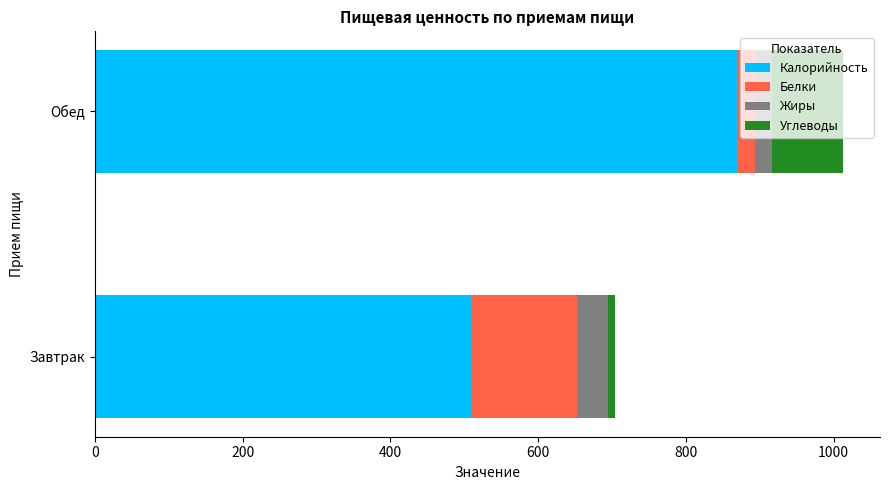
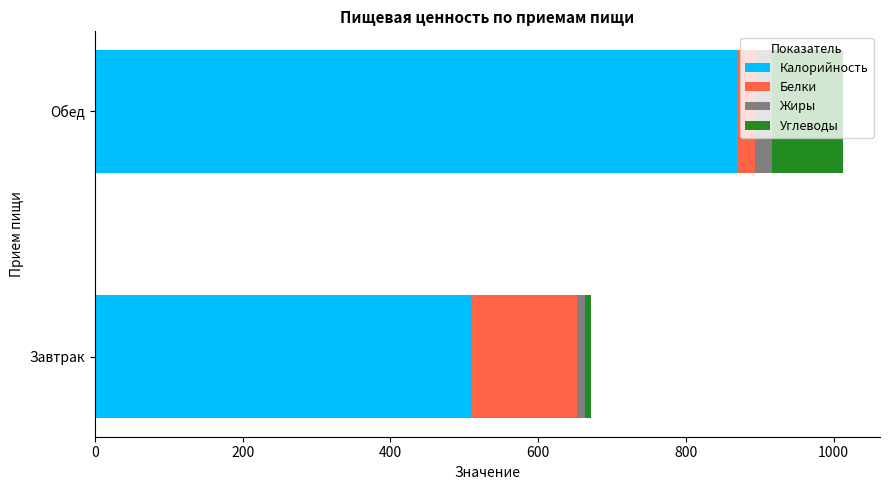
Жиры, Завтрак: 40 -> 10
